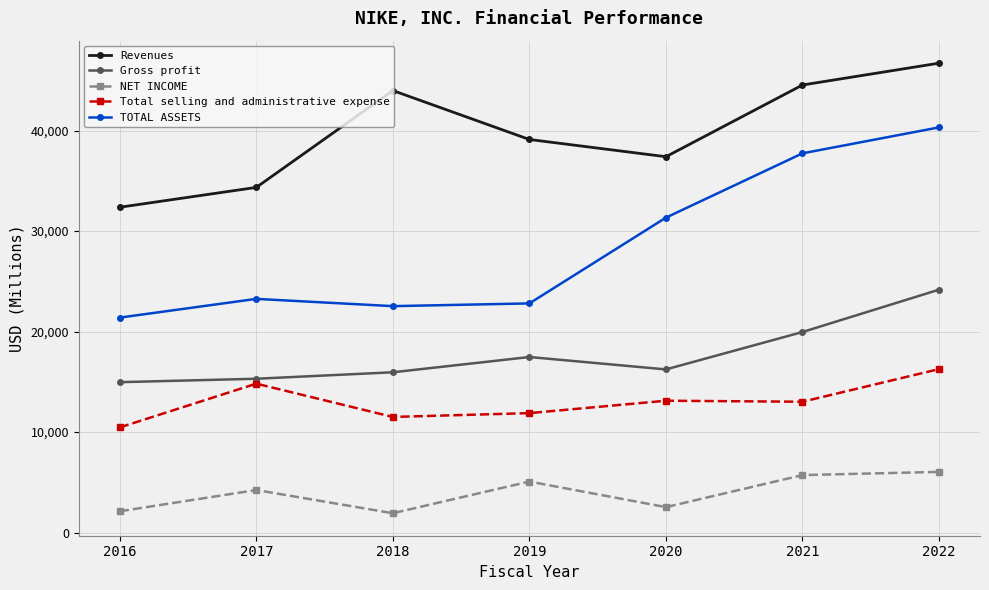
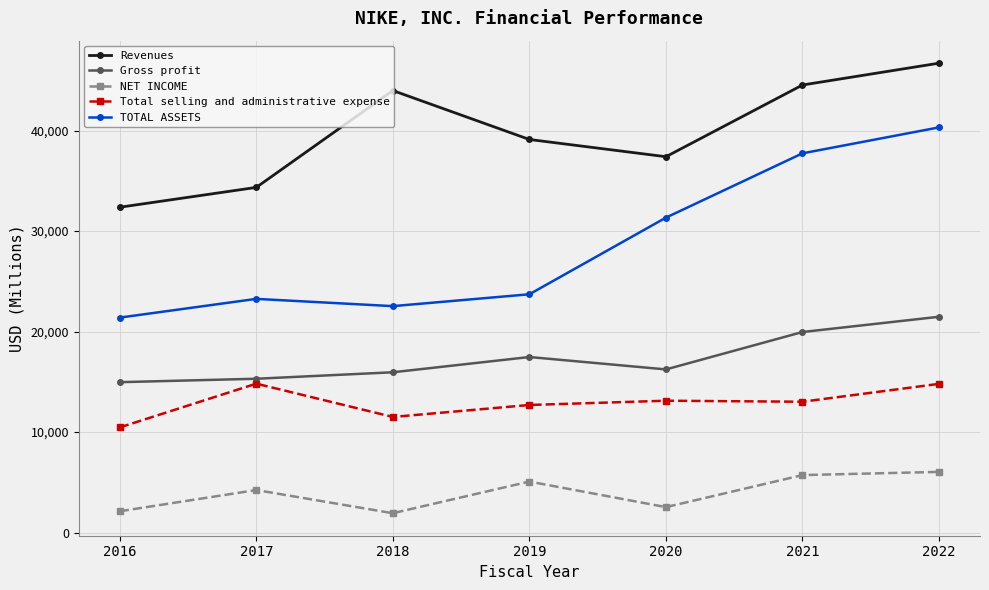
Total selling and administrative expense, 2019: 11,900 -> 12,700
TOTAL ASSETS, 2019: 22,800 -> 23,700
Gross profit, 2022: 24,200 -> 21,500
Total selling and administrative expense, 2022: 16,300 -> 14,800
